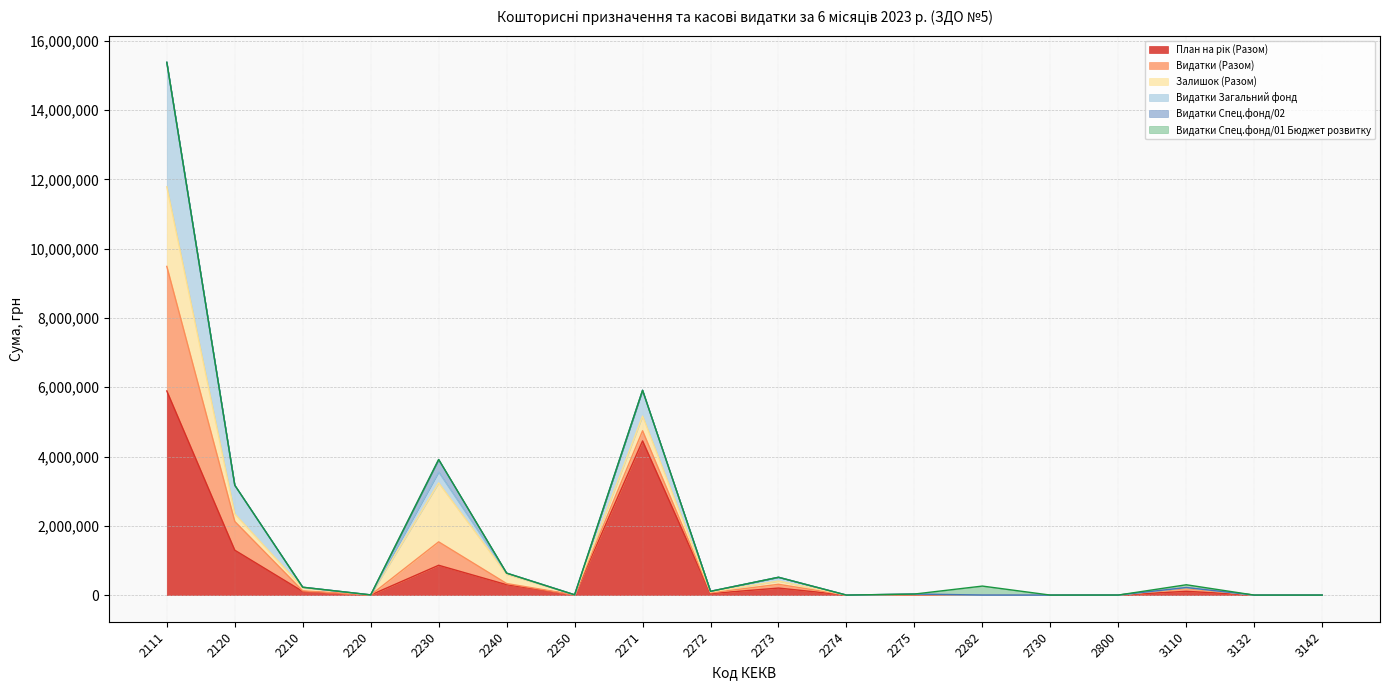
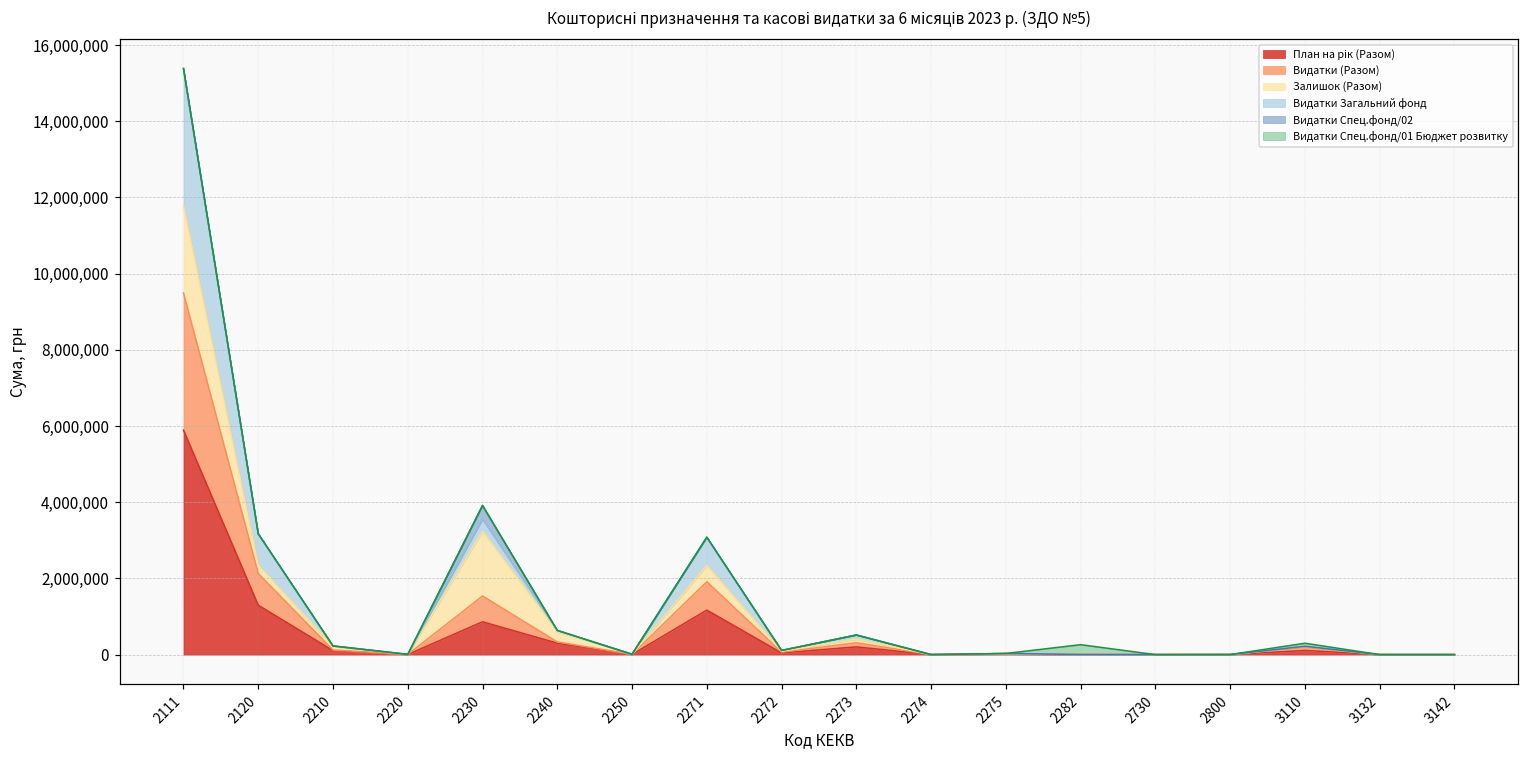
План на рік (Разом), 2271: 4,500,000 -> 1,200,000
Видатки (Разом), 2271: 300,000 -> 700,000
